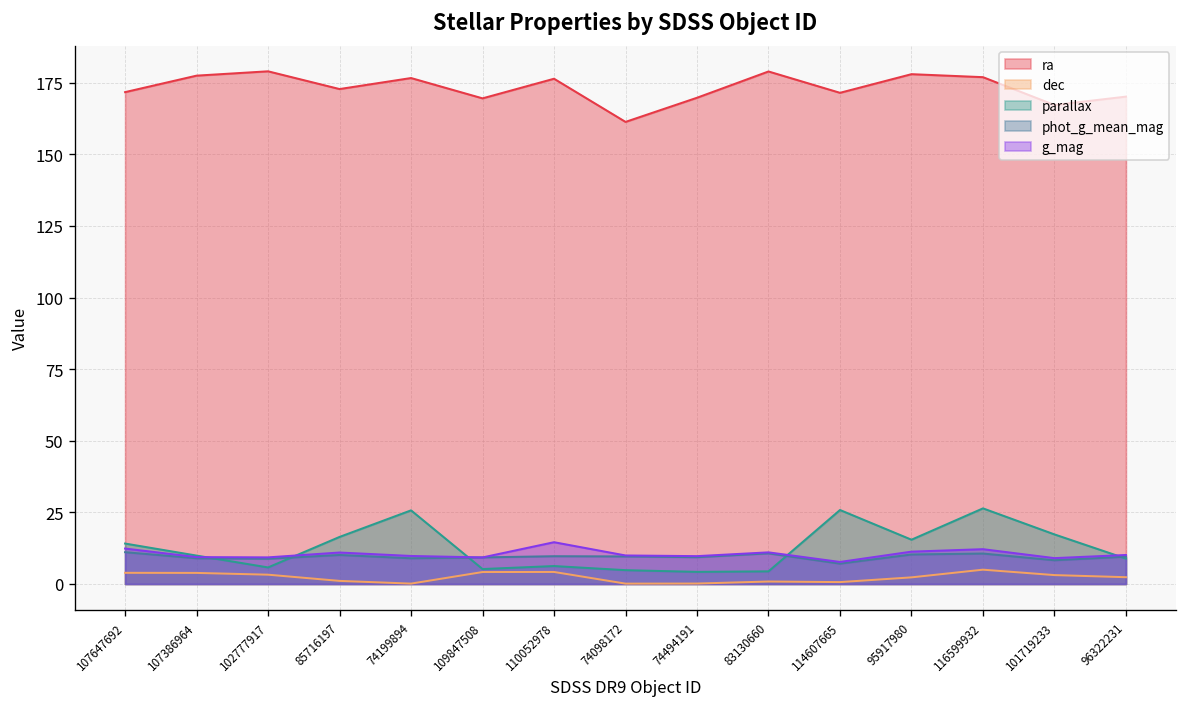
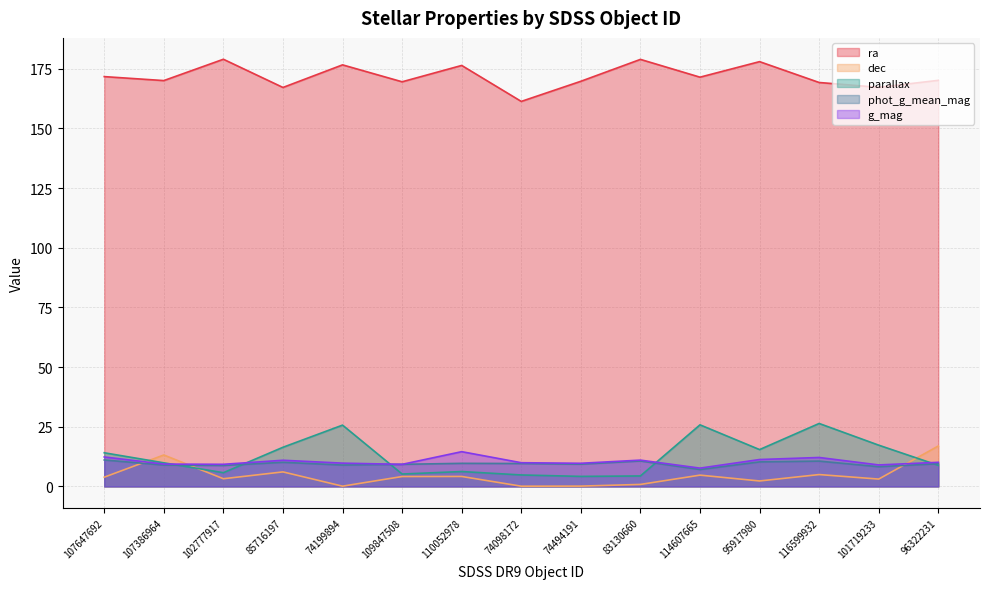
ra, 107386964: 177 -> 170
dec, 107386964: 4 -> 13
ra, 85716197: 173 -> 167
dec, 85716197: 1 -> 6
dec, 114607665: 1 -> 5
ra, 116599932: 177 -> 169
dec, 96322231: 2 -> 17
